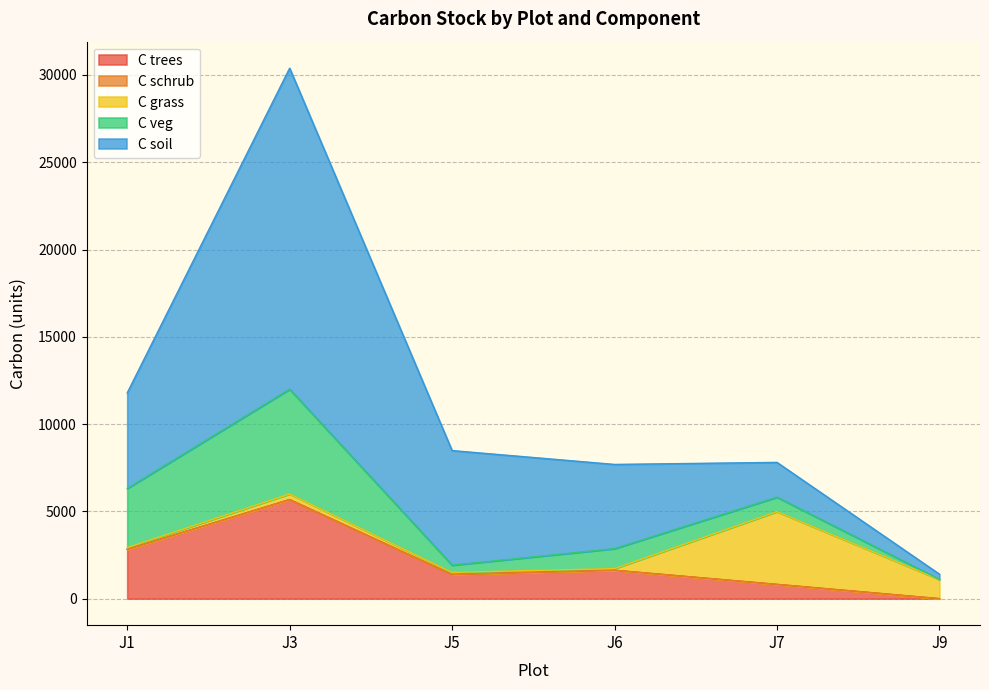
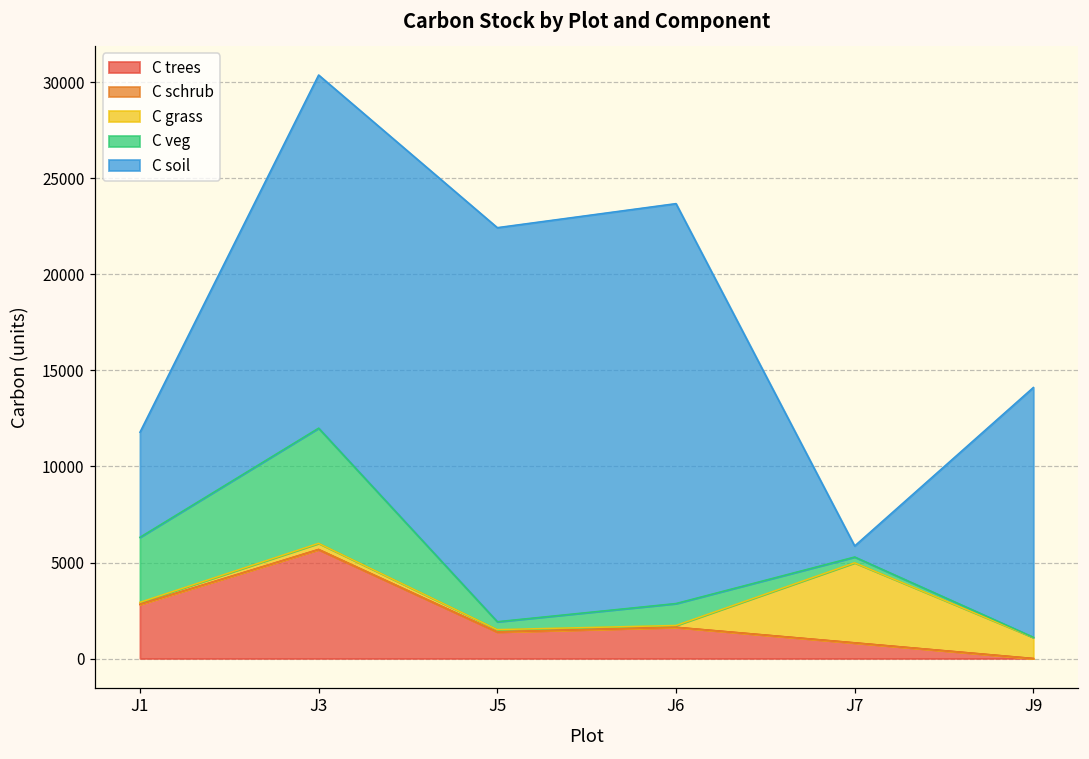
C soil, J5: 6600 -> 20500
C soil, J6: 4800 -> 20800
C veg, J7: 800 -> 300
C soil, J7: 2000 -> 600
C soil, J9: 300 -> 13000
